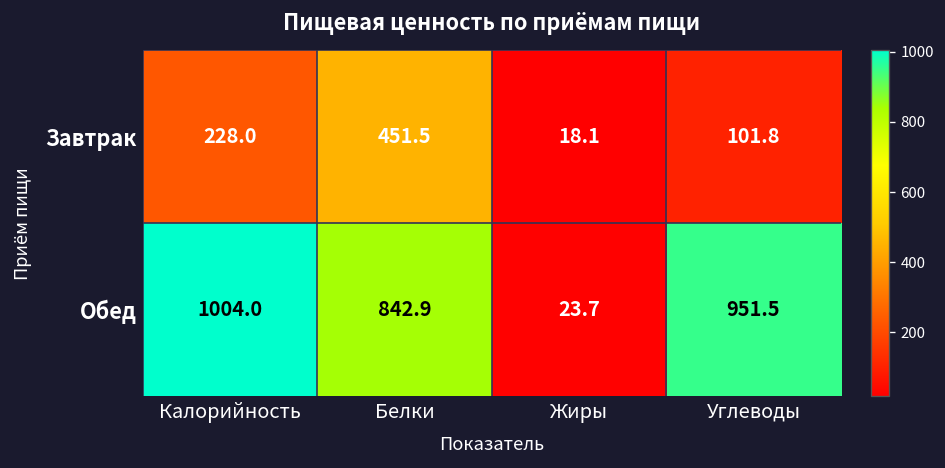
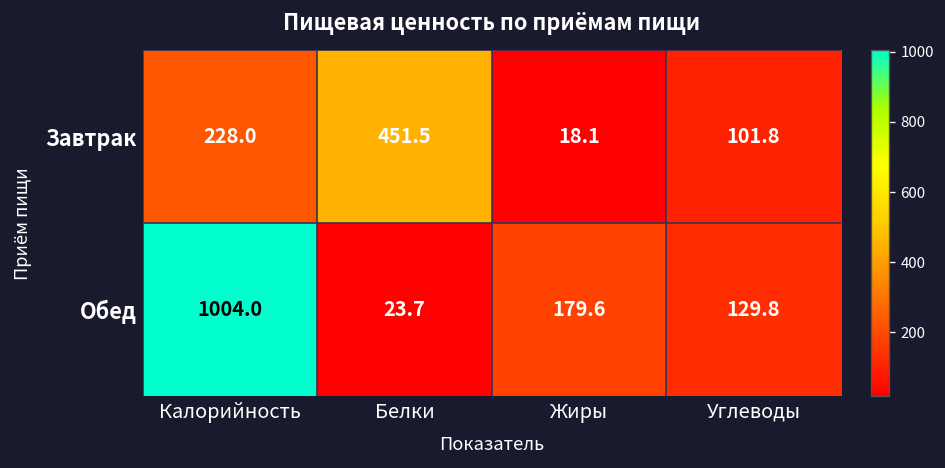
Обед, Белки: 842.9 -> 23.7
Обед, Жиры: 23.7 -> 179.6
Обед, Углеводы: 951.5 -> 129.8
